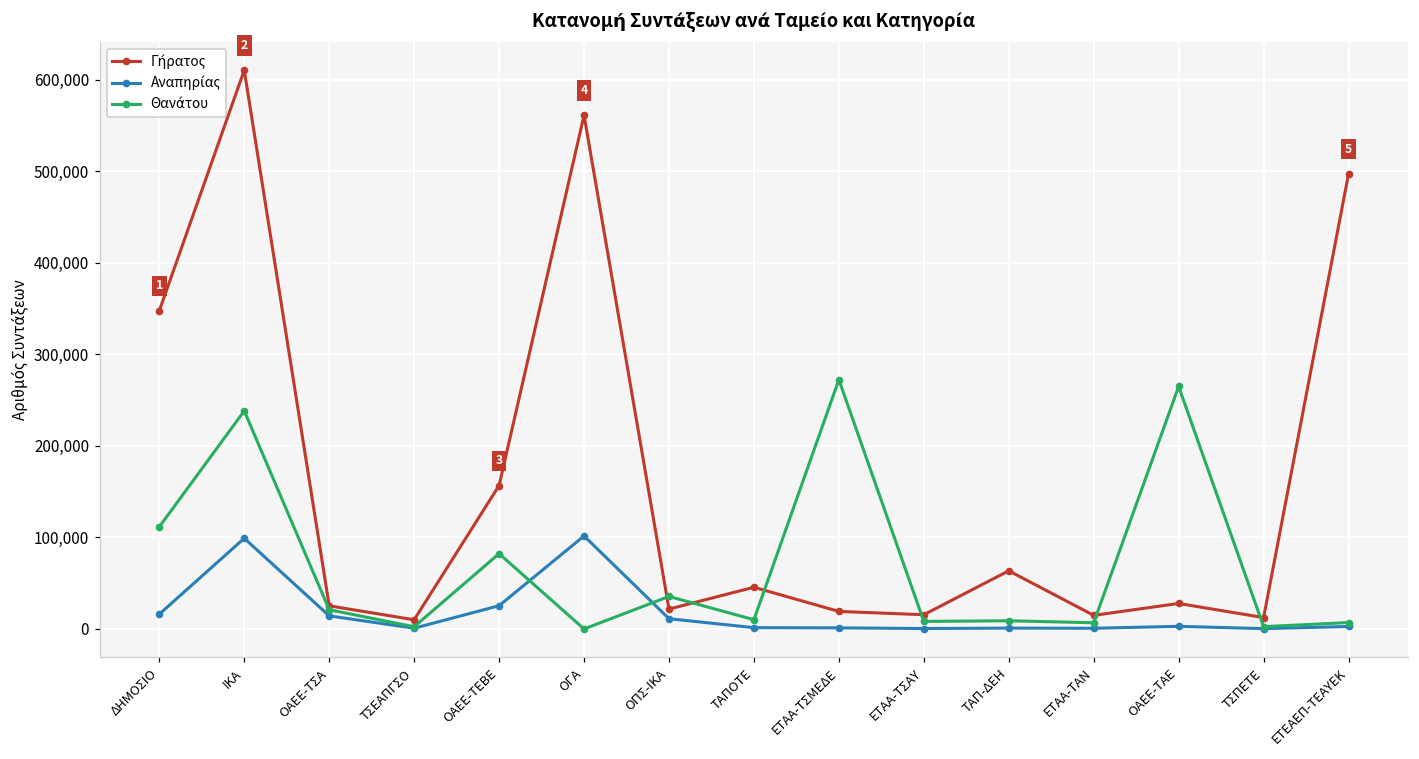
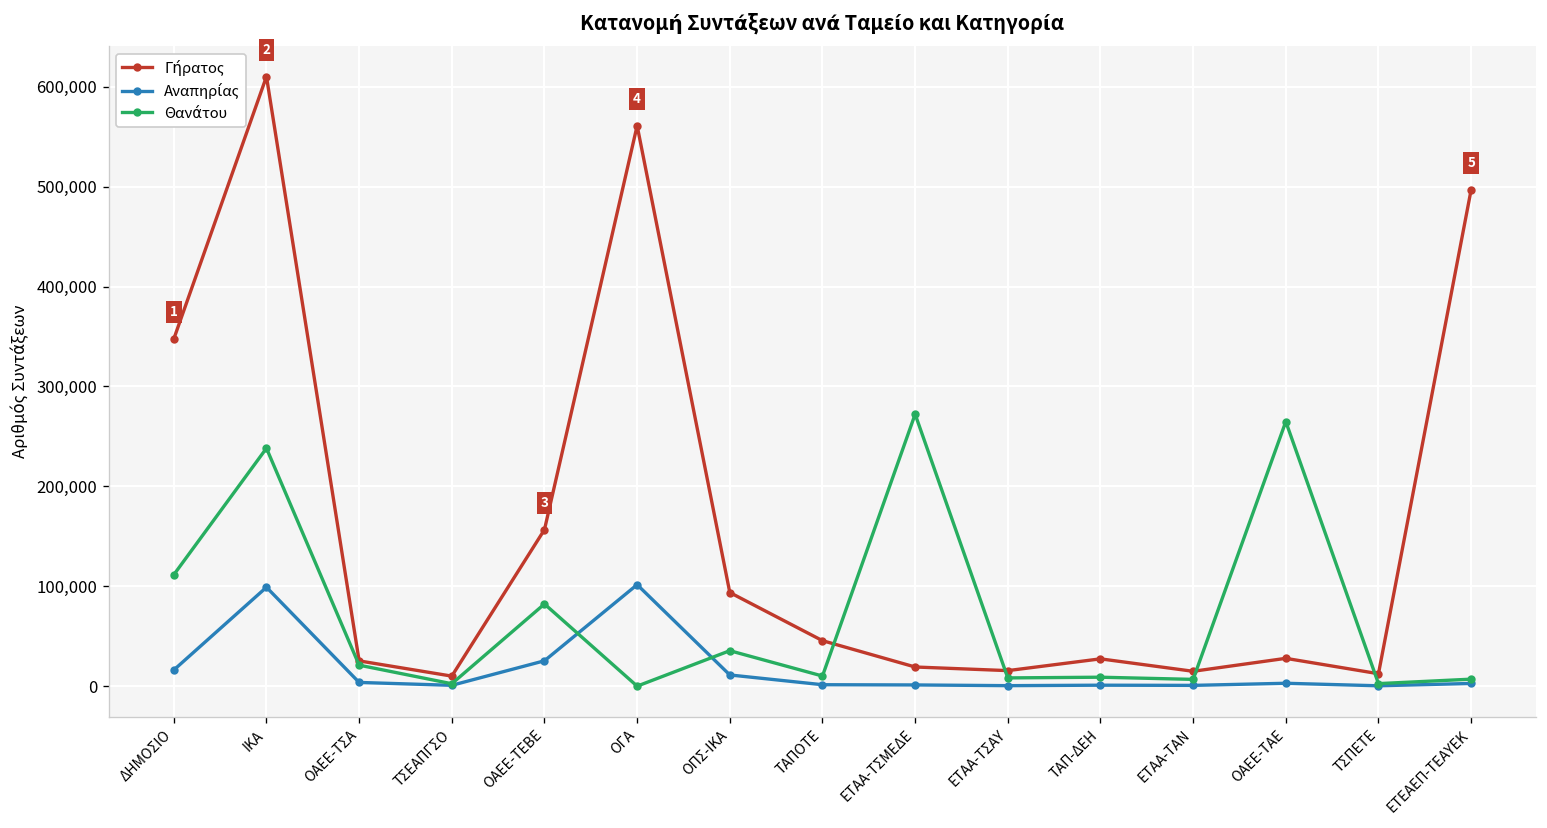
Αναπηρίας, ΟΑΕΕ-ΤΣΑ: 10,000 -> 0
Γήρατος, ΟΠΣ-ΙΚΑ: 20,000 -> 90,000
Γήρατος, ΤΑΠ-ΔΕΗ: 60,000 -> 30,000
